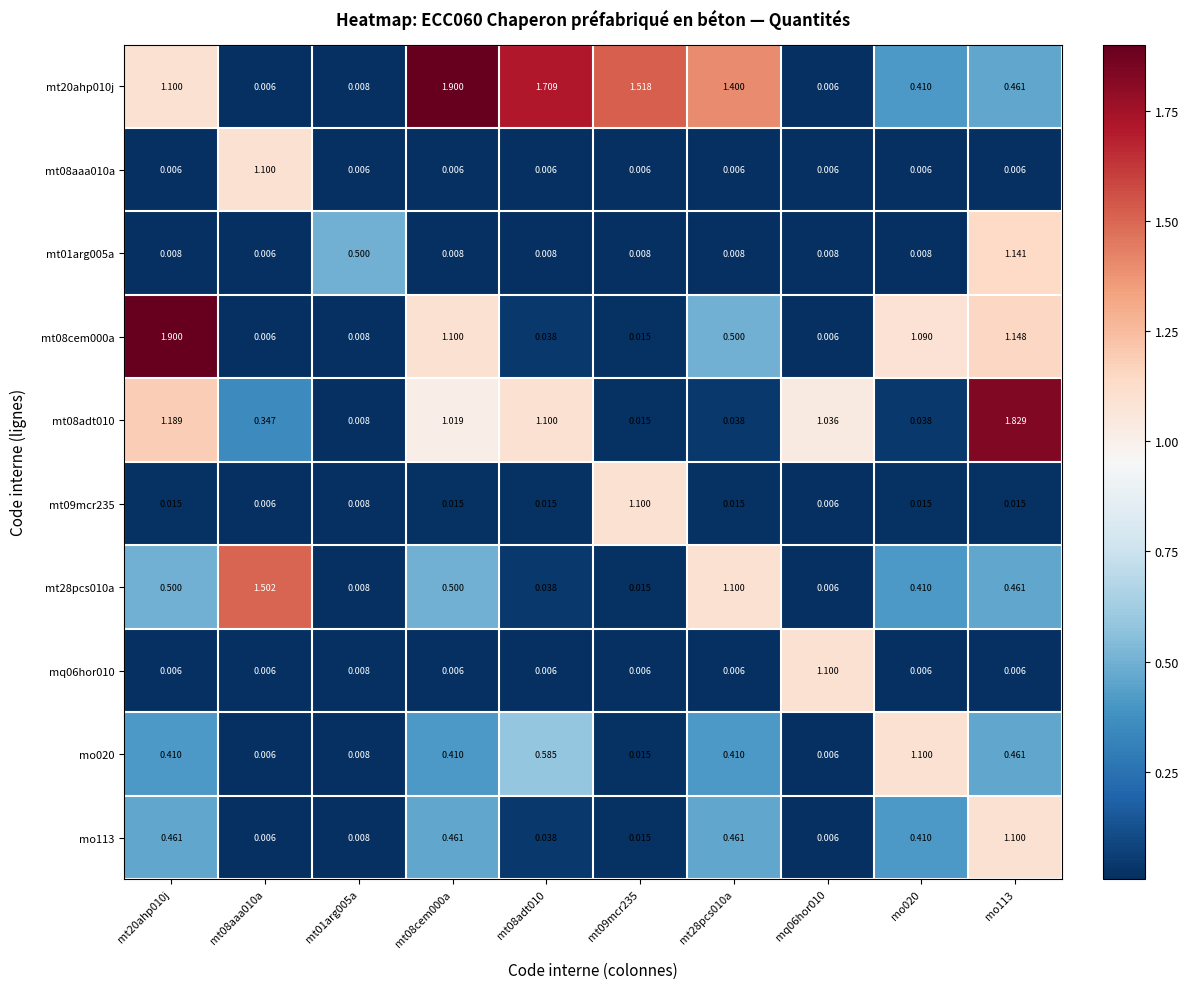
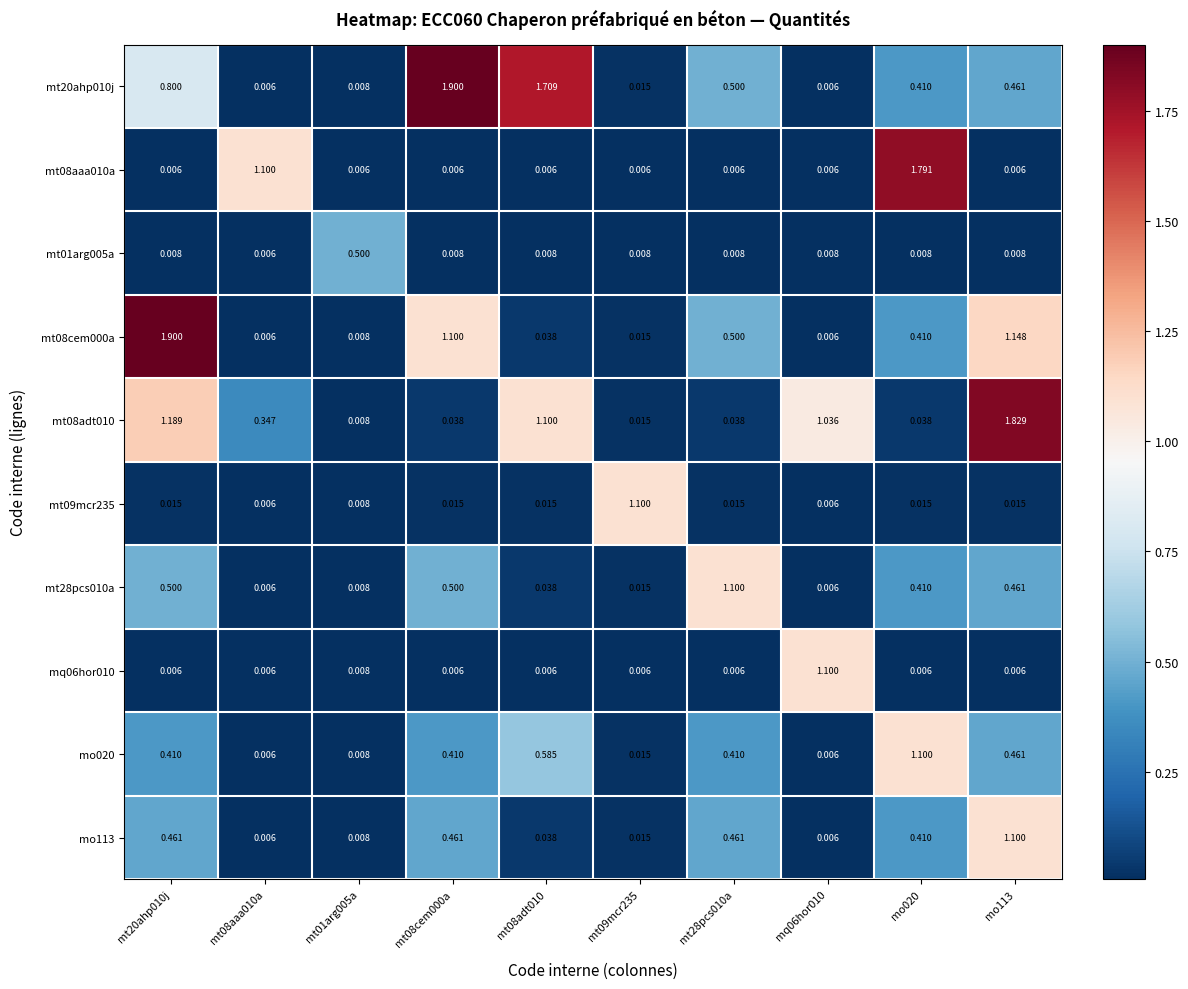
mt20ahp010j, mt20ahp010j: 1.100 -> 0.800
mt20ahp010j, mt09mcr235: 1.518 -> 0.015
mt20ahp010j, mt28pcs010a: 1.400 -> 0.500
mt08aaa010a, mo020: 0.006 -> 1.791
mt01arg005a, mo113: 1.141 -> 0.008
mt08cem000a, mo020: 1.090 -> 0.410
mt08adt010, mt08cem000a: 1.019 -> 0.038
mt28pcs010a, mt08aaa010a: 1.502 -> 0.006
